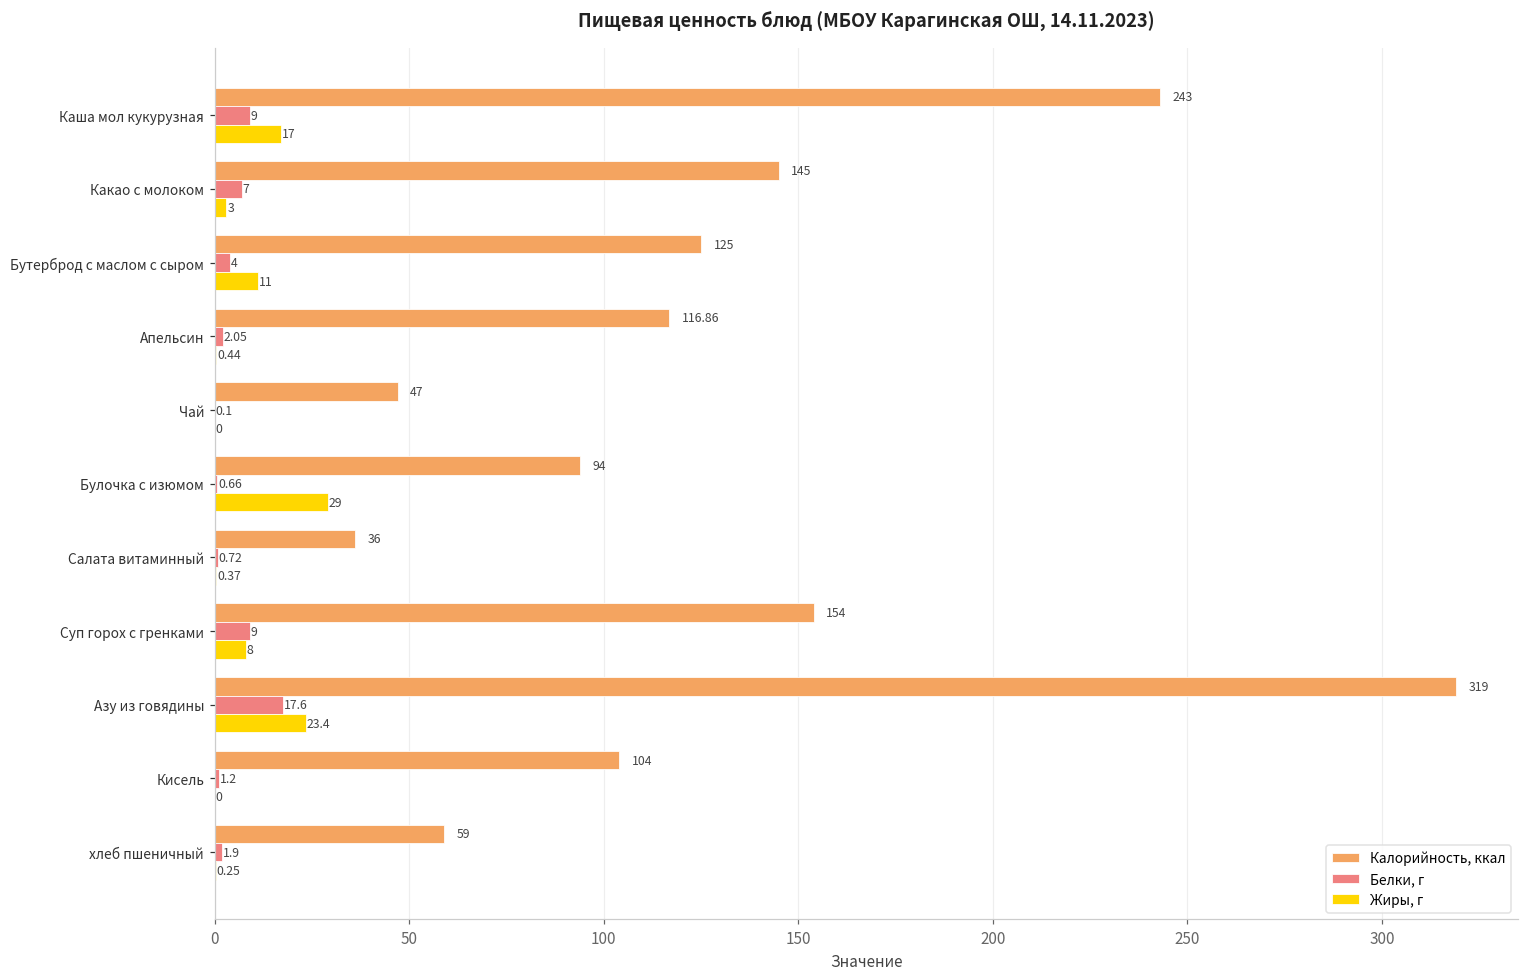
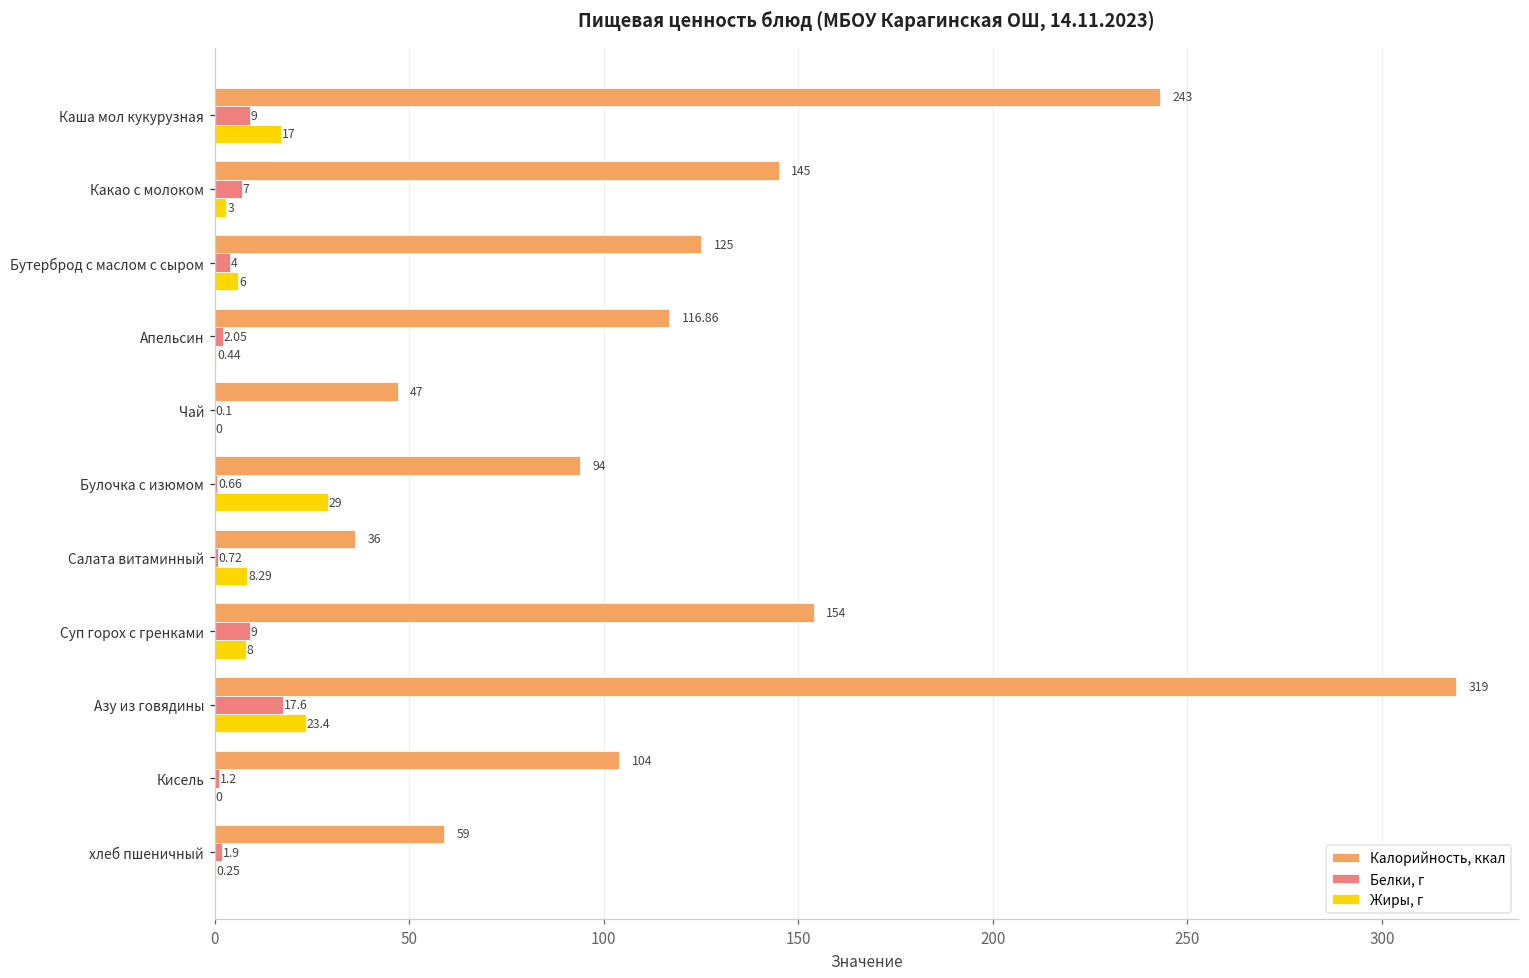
Жиры, г, Бутерброд с маслом с сыром: 11 -> 6
Жиры, г, Салата витаминный: 0.37 -> 8.29
